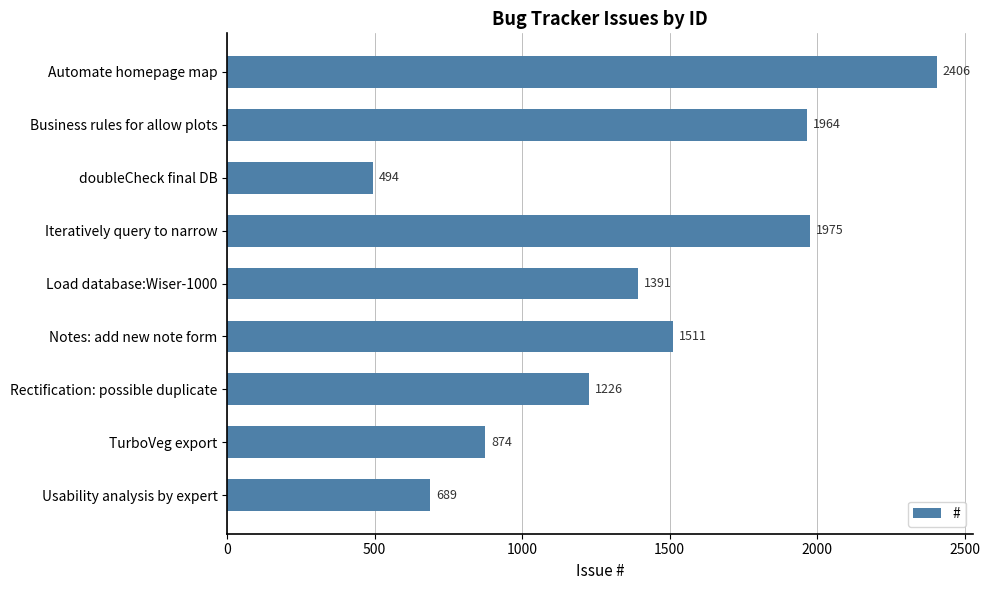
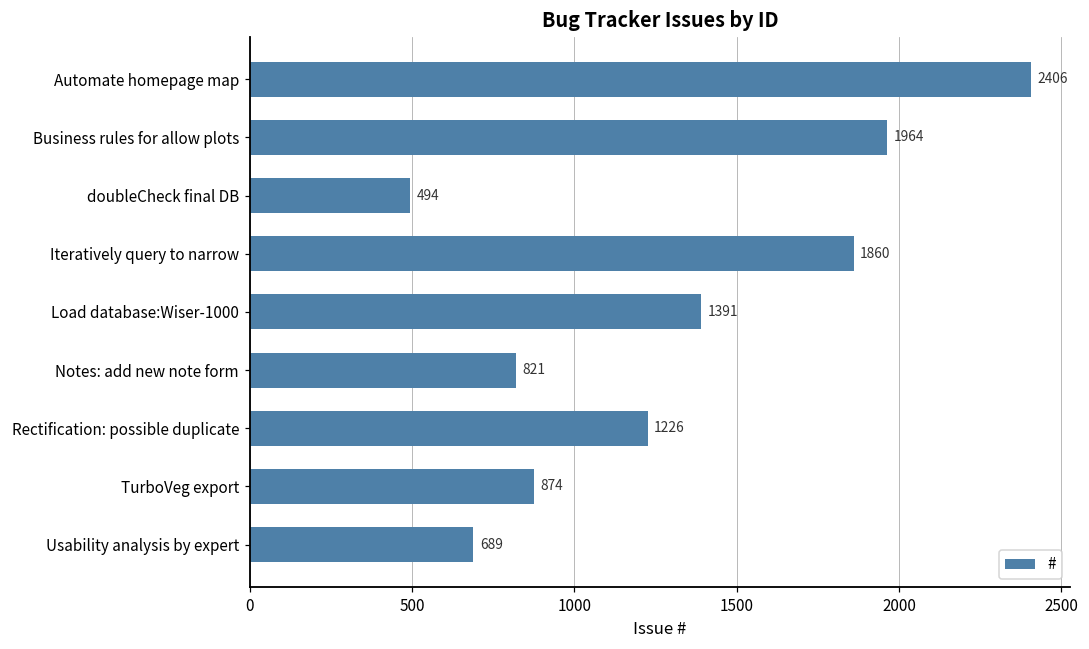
Iteratively query to narrow: 1975 -> 1860
Notes: add new note form: 1511 -> 821
